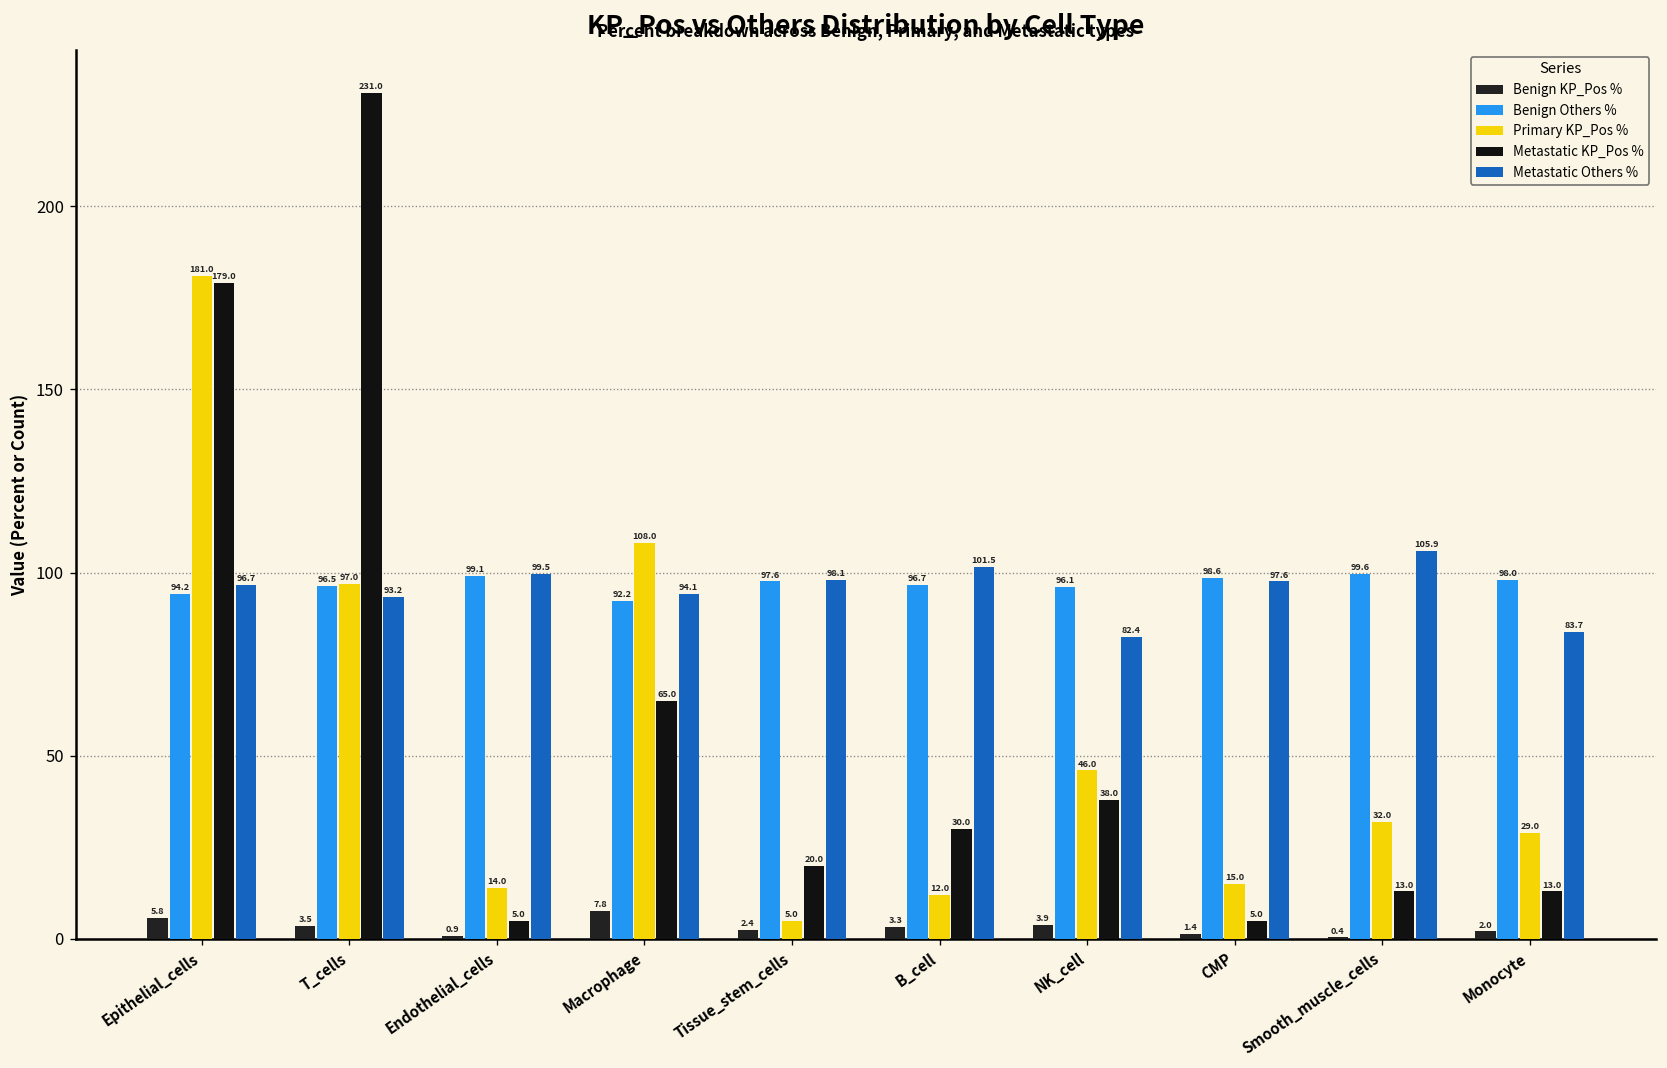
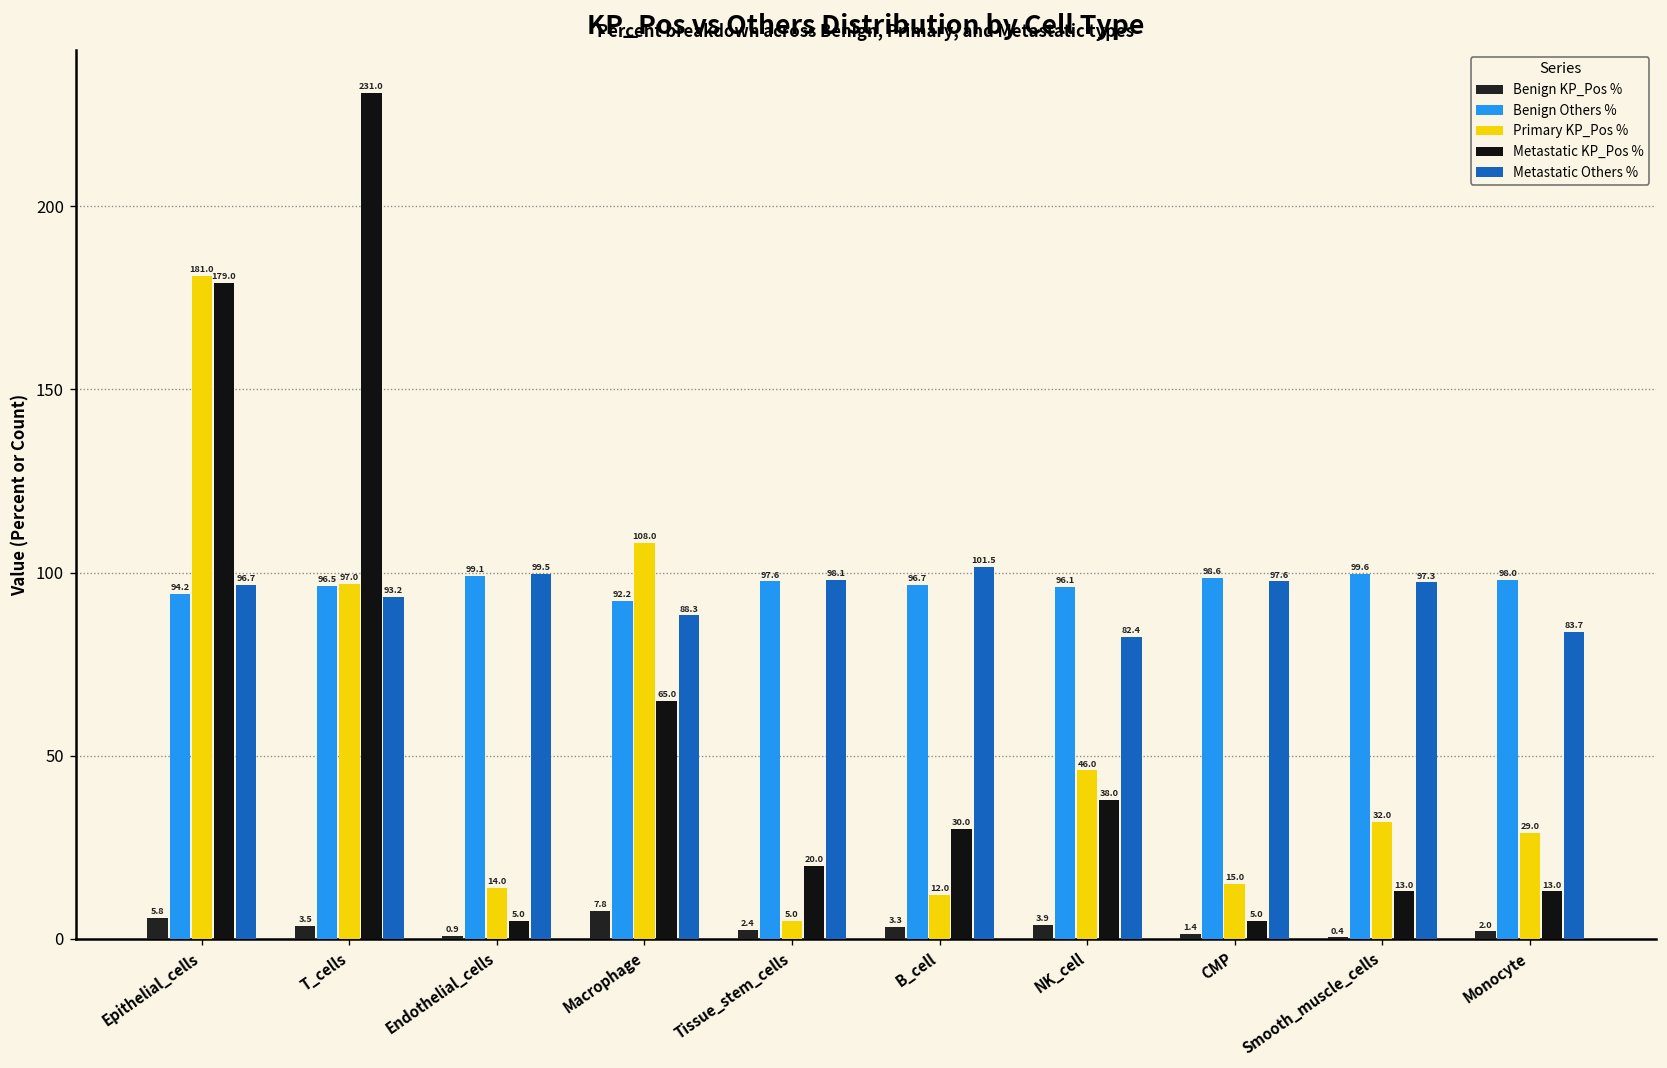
Metastatic Others %, Macrophage: 94.1 -> 88.3
Metastatic Others %, Smooth_muscle_cells: 105.9 -> 97.3
